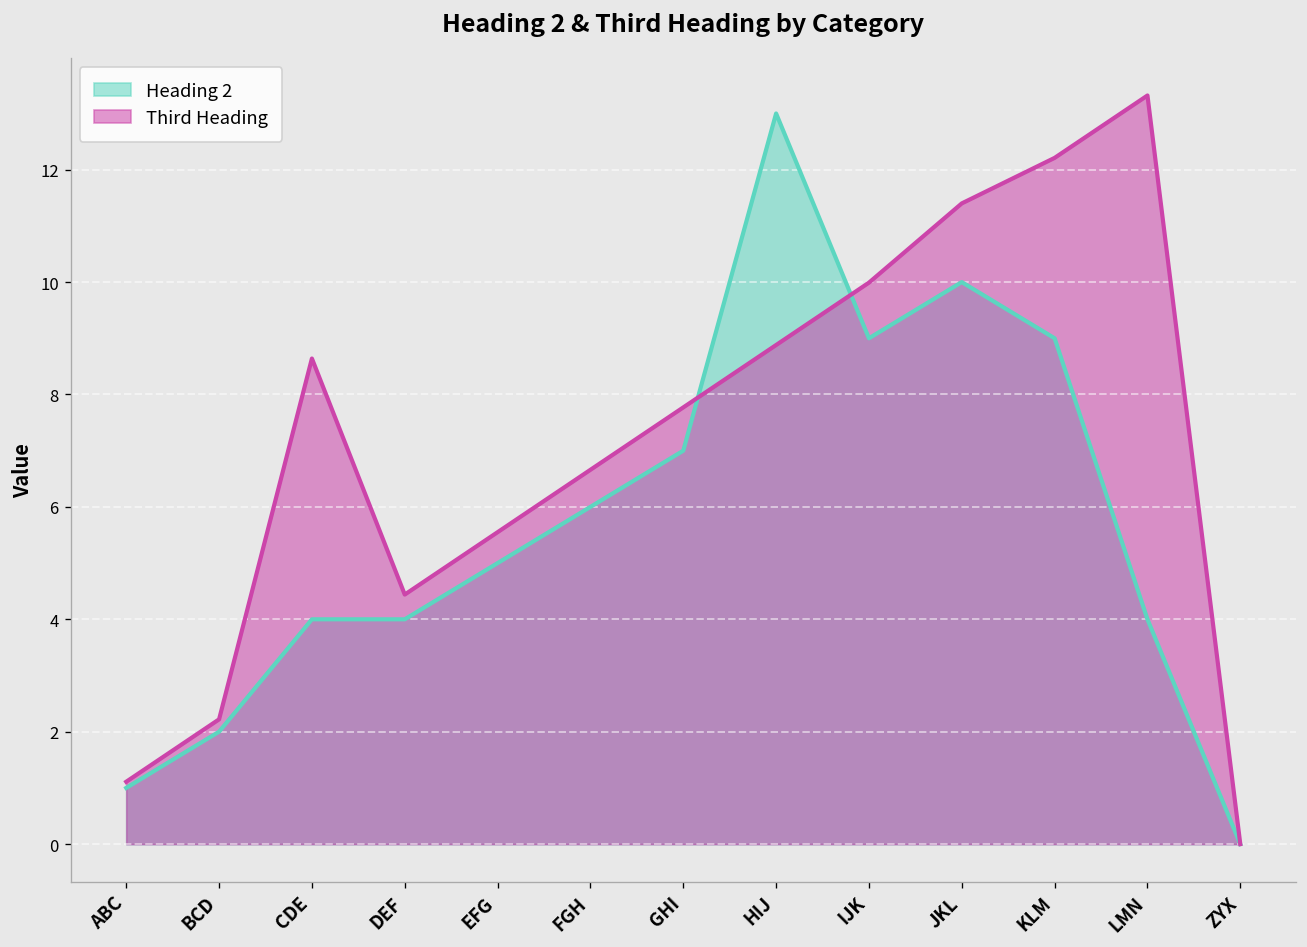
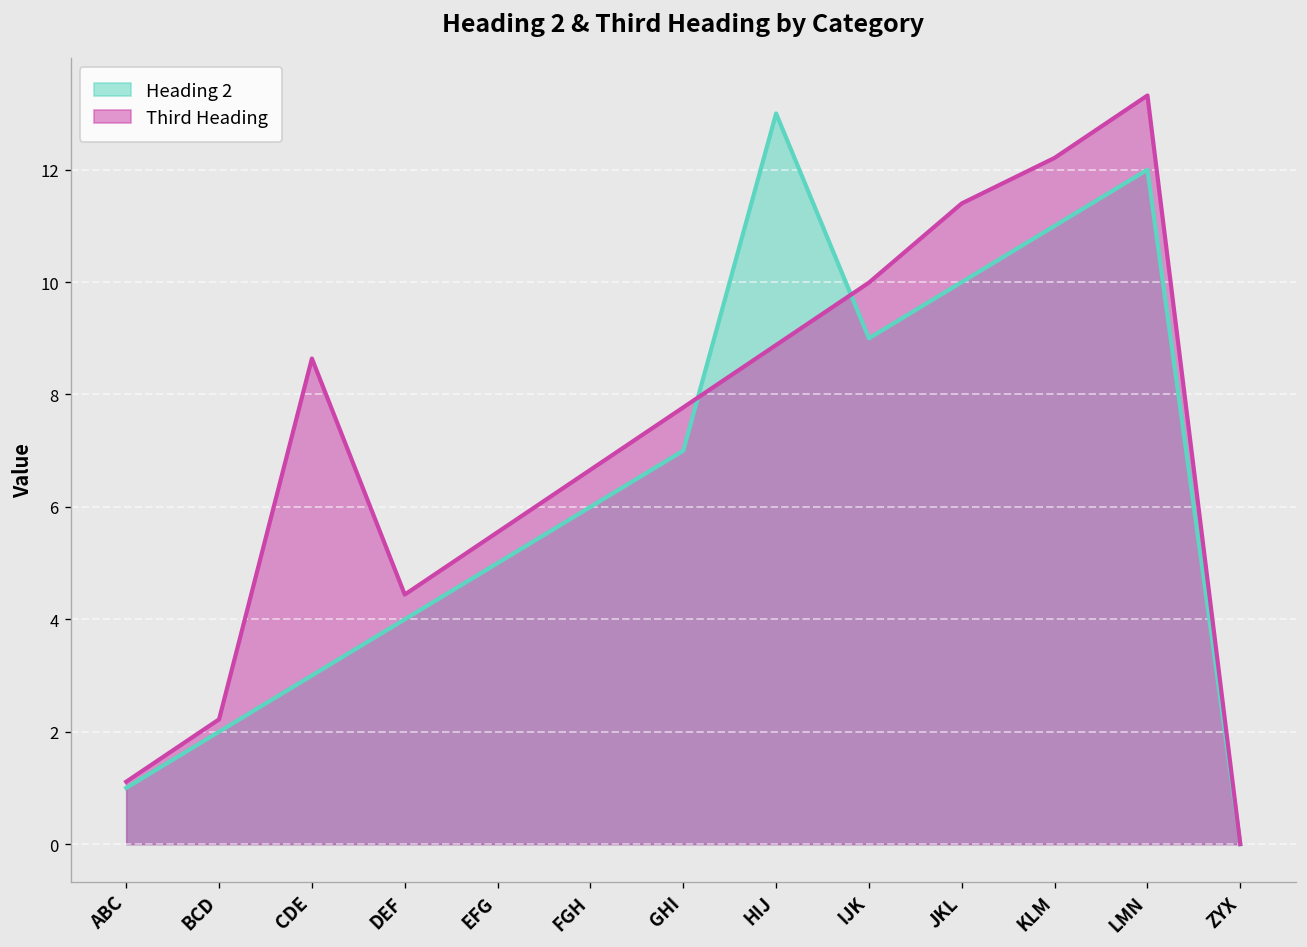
Heading 2, CDE: 4 -> 3
Heading 2, KLM: 9 -> 11
Heading 2, LMN: 4 -> 12
